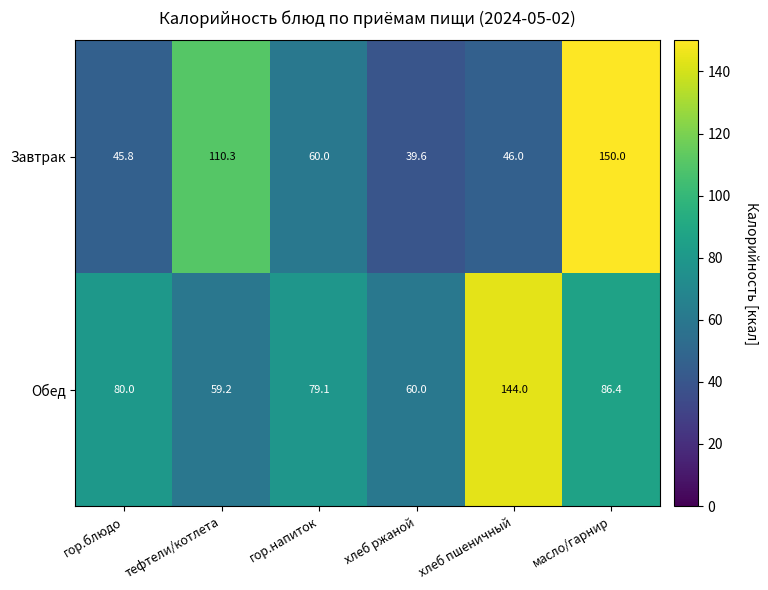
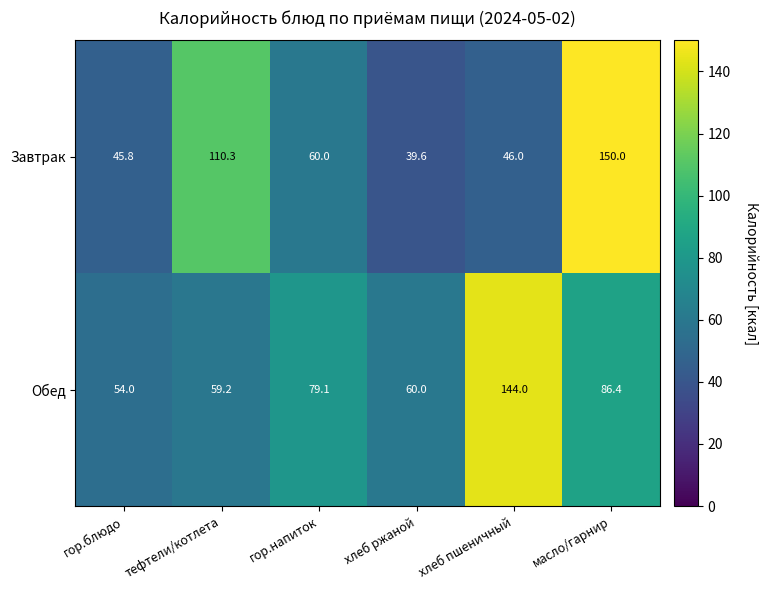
Обед, гор.блюдо: 80.0 -> 54.0
